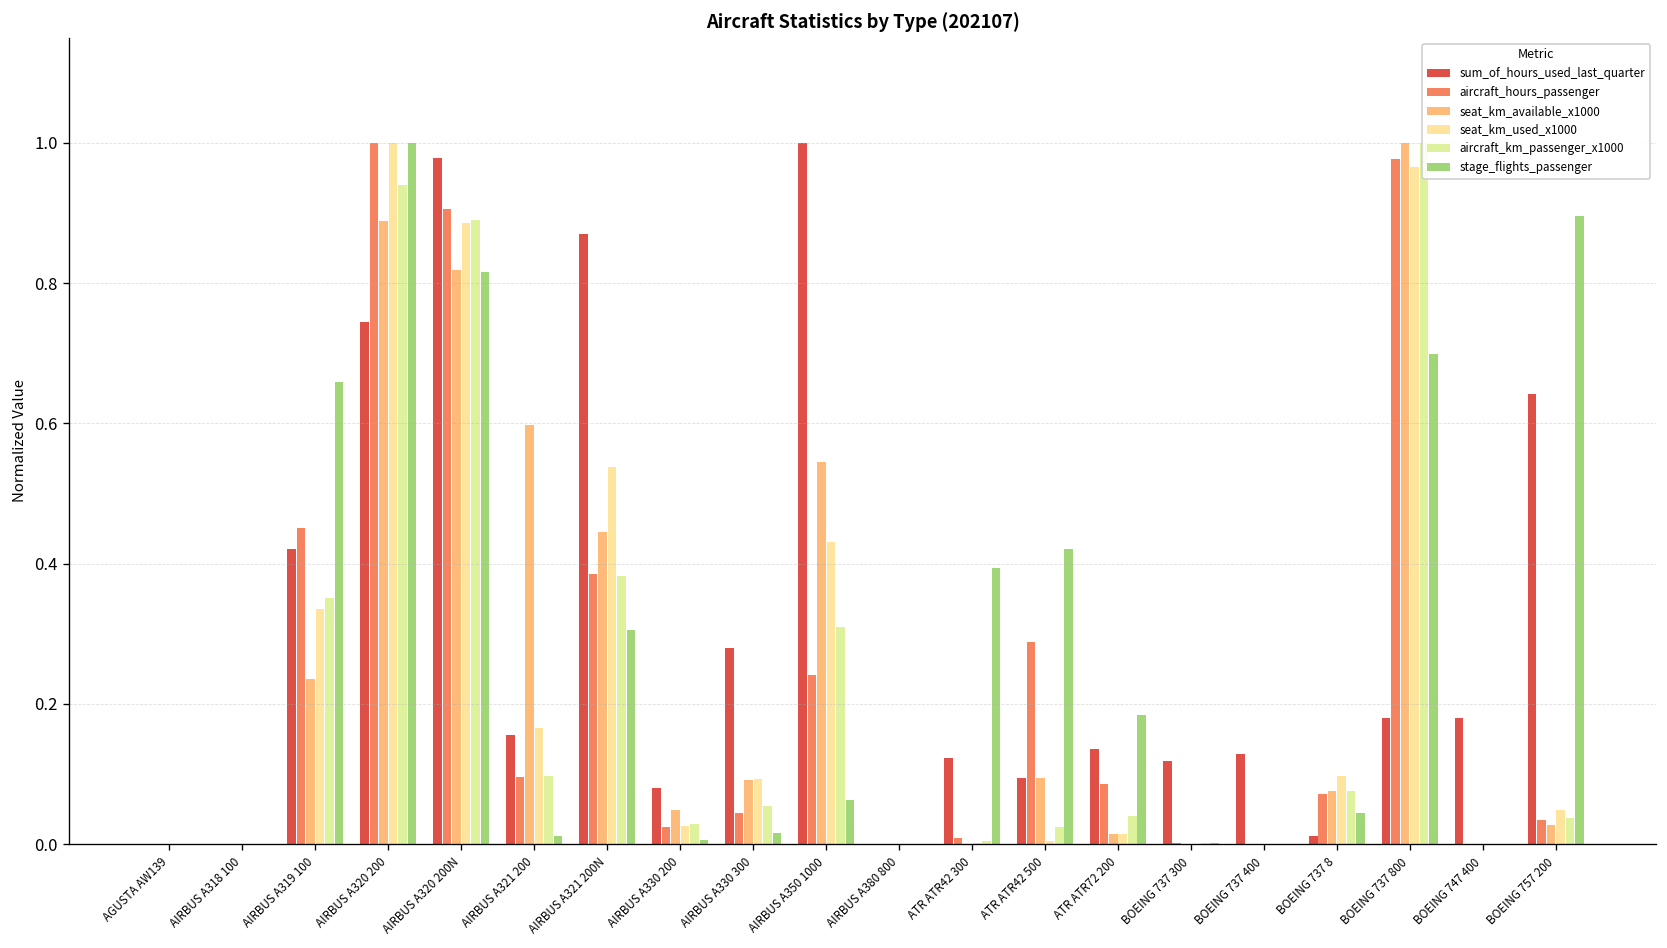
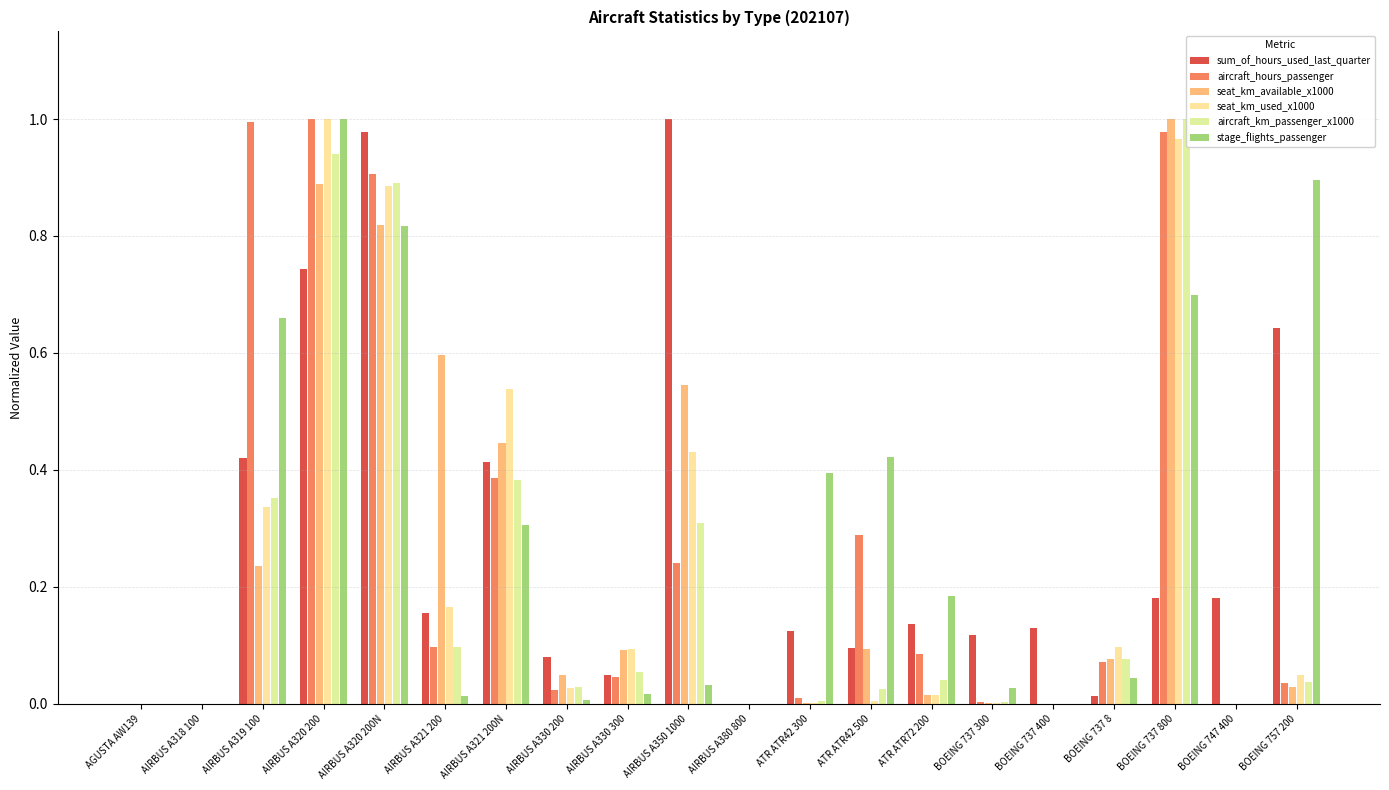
aircraft_hours_passenger, AIRBUS A319 100: 0.45 -> 1.00
sum_of_hours_used_last_quarter, AIRBUS A321 200N: 0.87 -> 0.41
sum_of_hours_used_last_quarter, AIRBUS A330 300: 0.28 -> 0.05
stage_flights_passenger, AIRBUS A350 1000: 0.06 -> 0.03
stage_flights_passenger, BOEING 737 300: 0.00 -> 0.03
